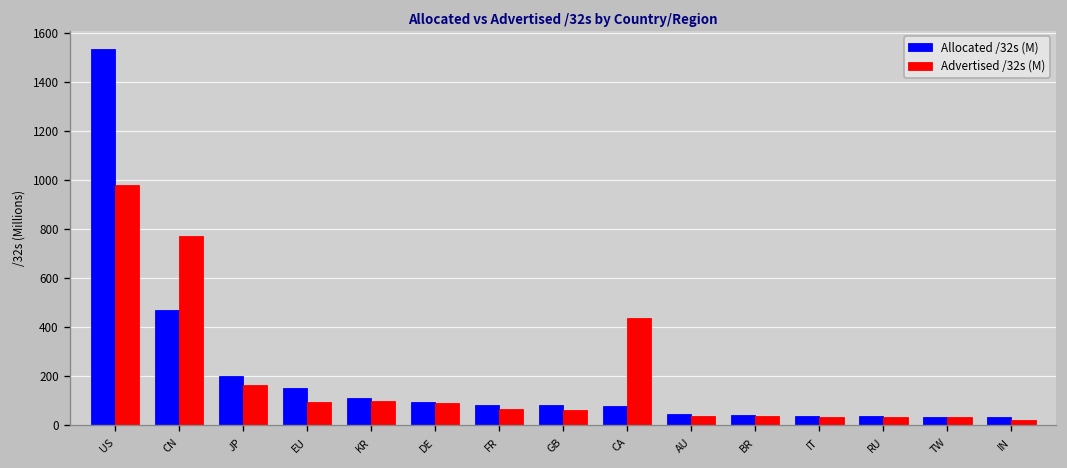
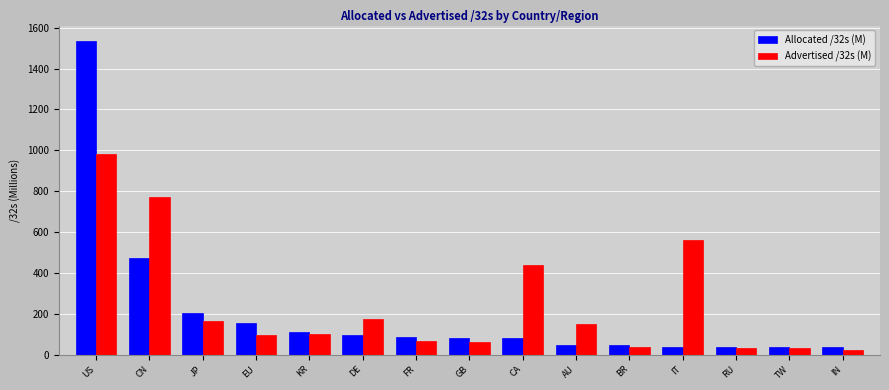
Advertised /32s (M), DE: 90 -> 170
Advertised /32s (M), AU: 40 -> 150
Advertised /32s (M), IT: 40 -> 560
